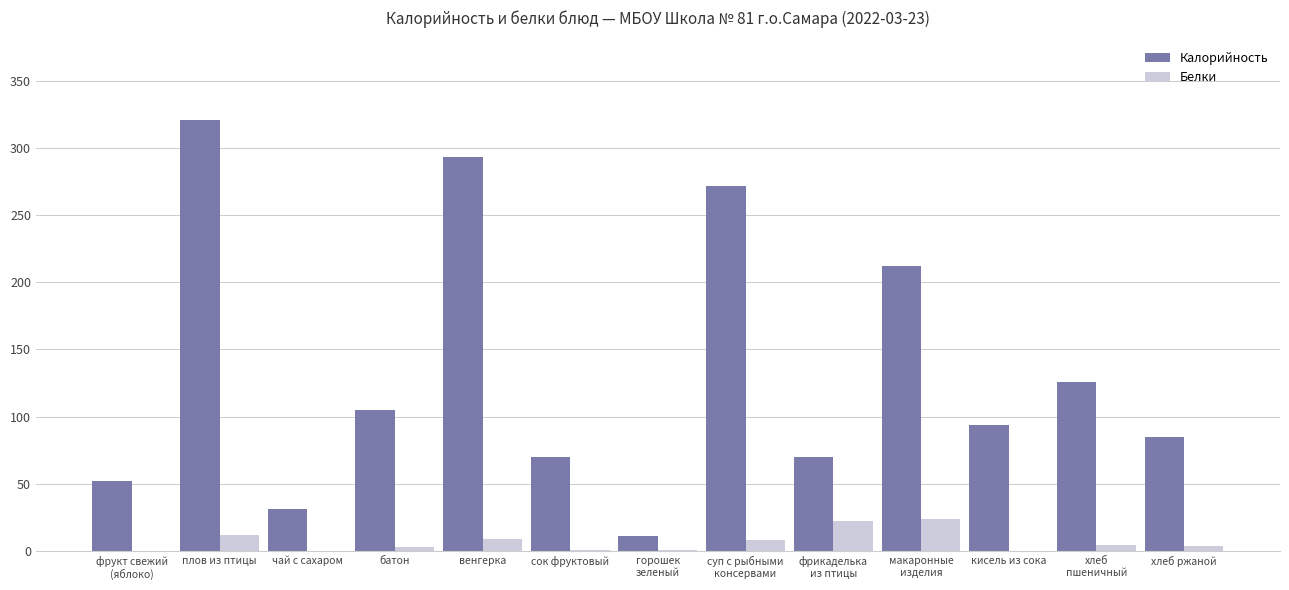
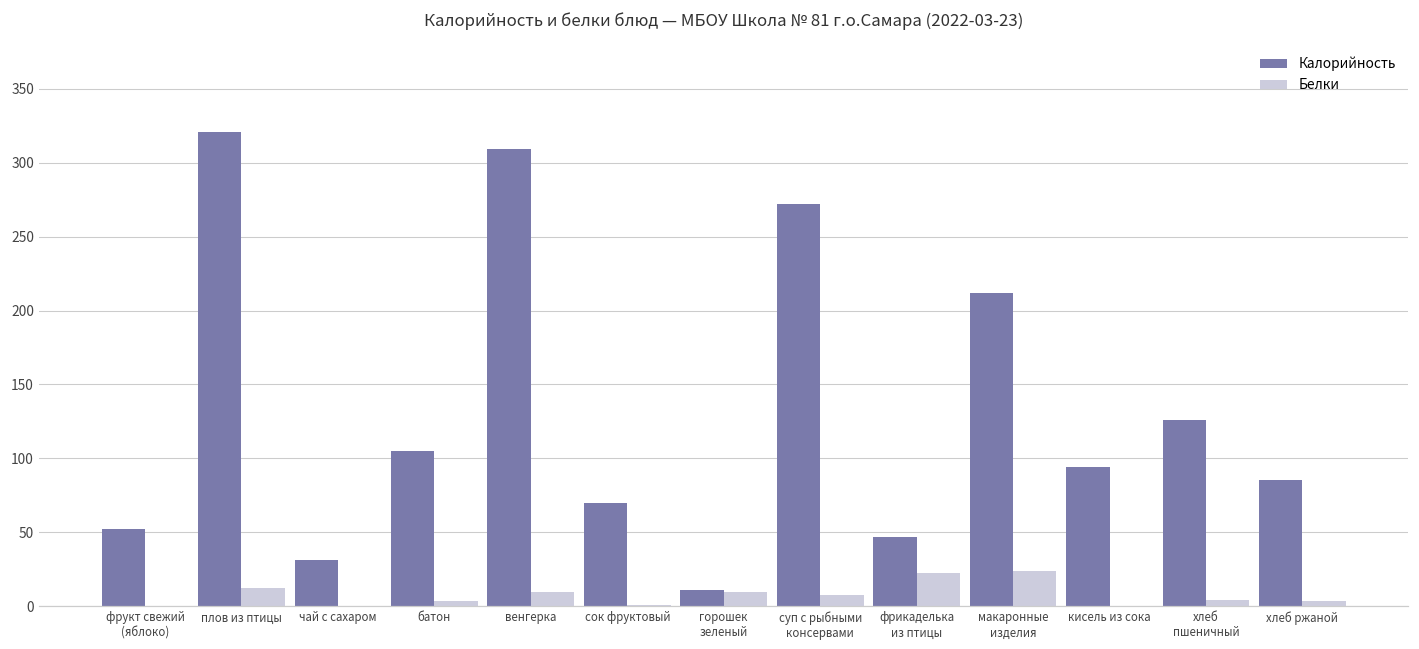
Калорийность, венгерка: 293 -> 309
Белки, горошек зеленый: 1 -> 10
Калорийность, фрикаделька из птицы: 70 -> 47
